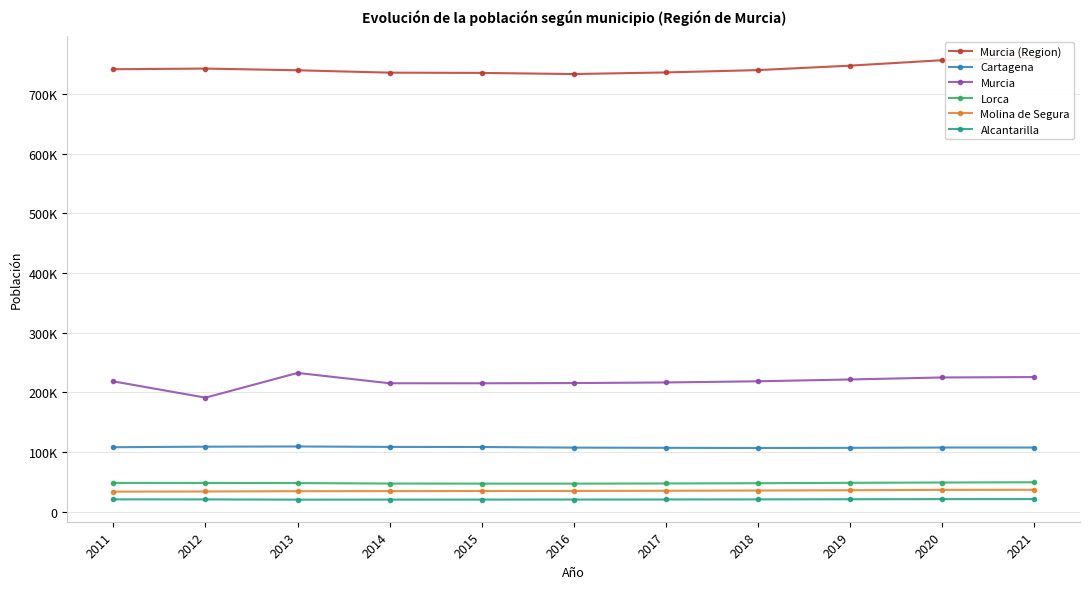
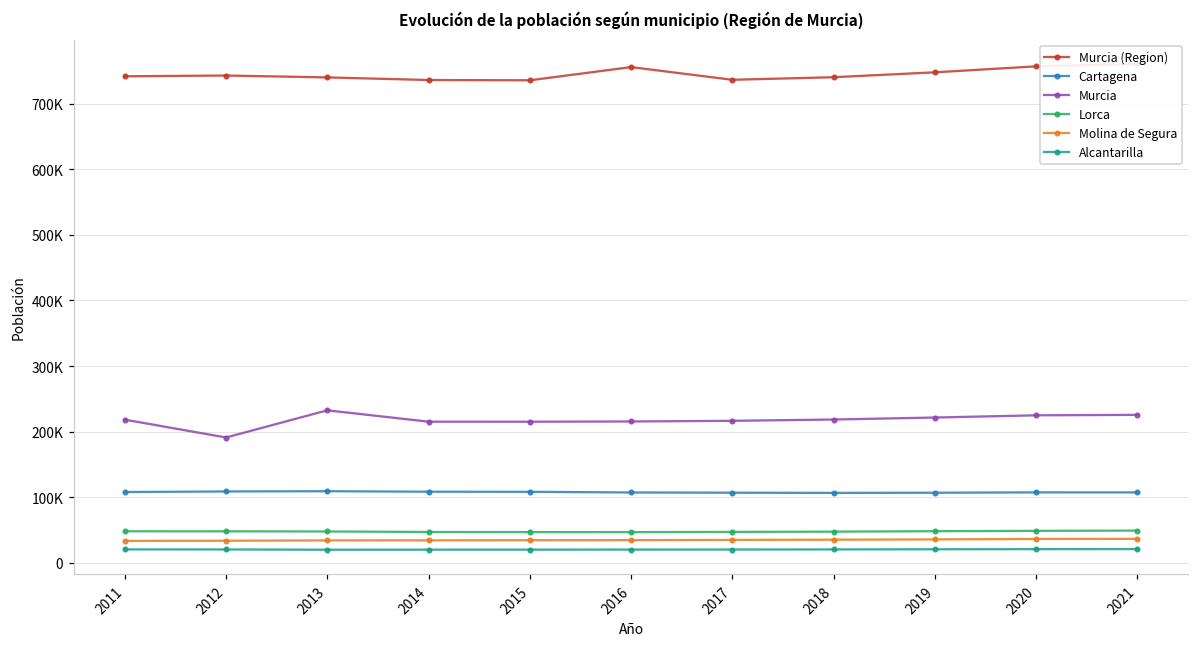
Murcia (Region), 2016: 730000 -> 760000
